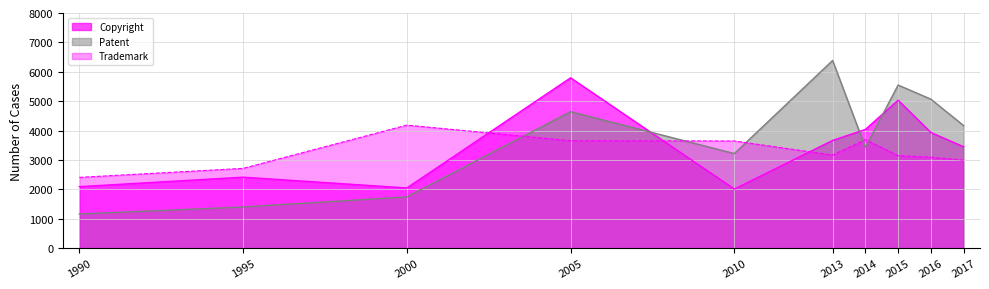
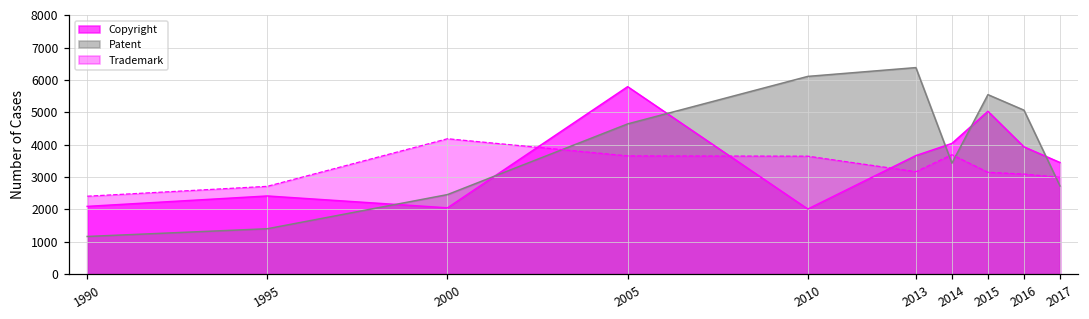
Patent, 2000: 1700 -> 2500
Patent, 2010: 3200 -> 6100
Patent, 2017: 4200 -> 2700
